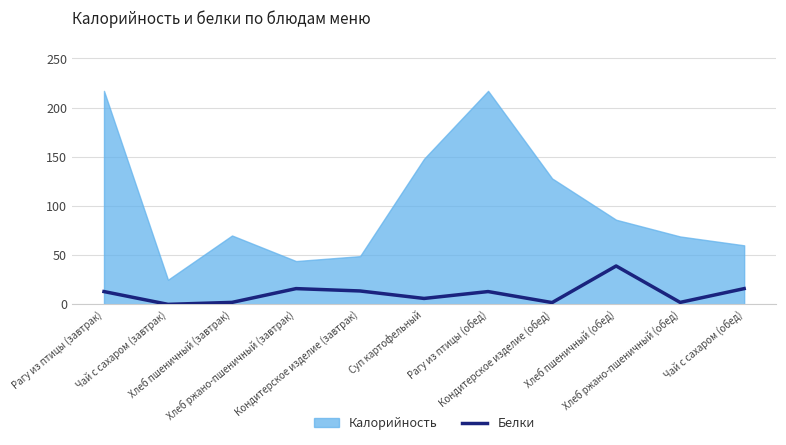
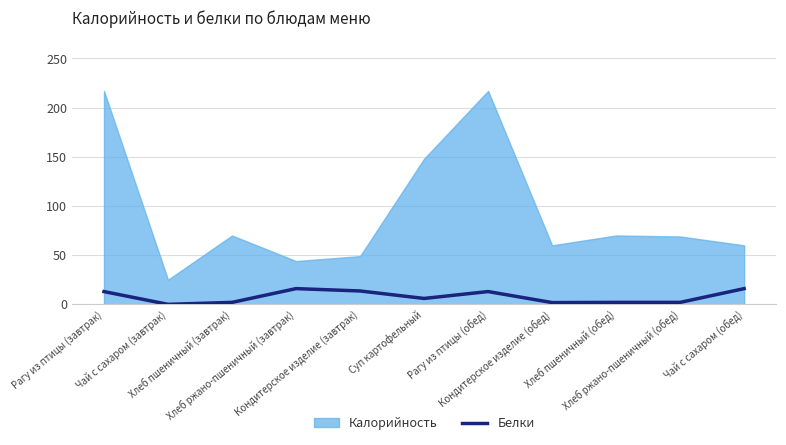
Калорийность, Кондитерское изделие (обед): 130 -> 60
Белки, Хлеб пшеничный (обед): 40 -> 0
Калорийность, Хлеб пшеничный (обед): 90 -> 70
